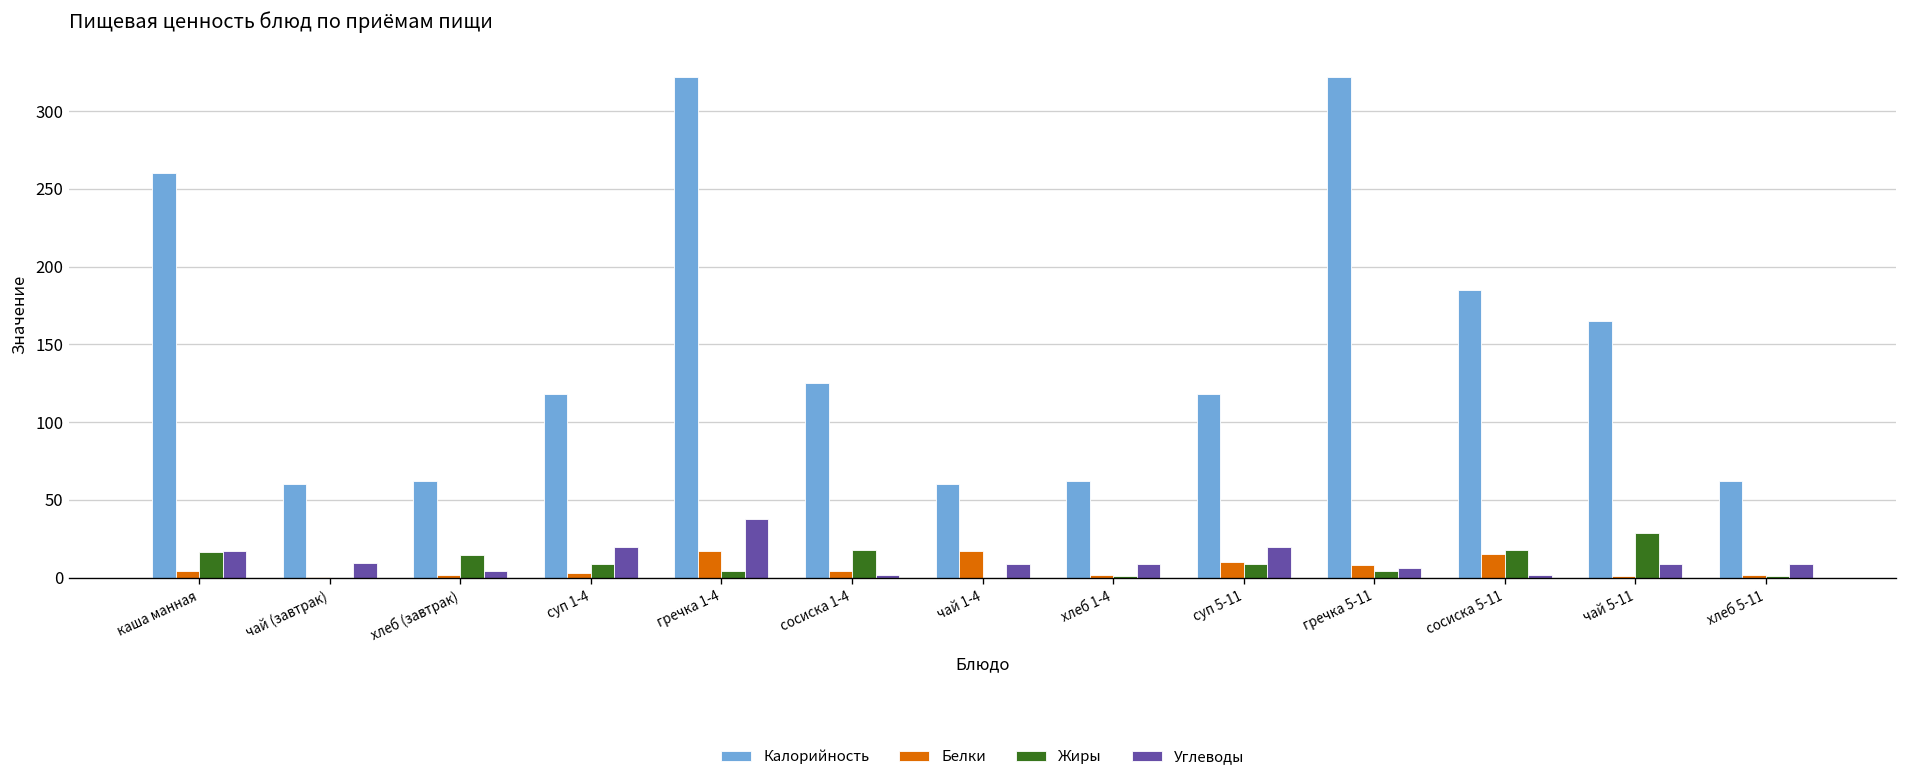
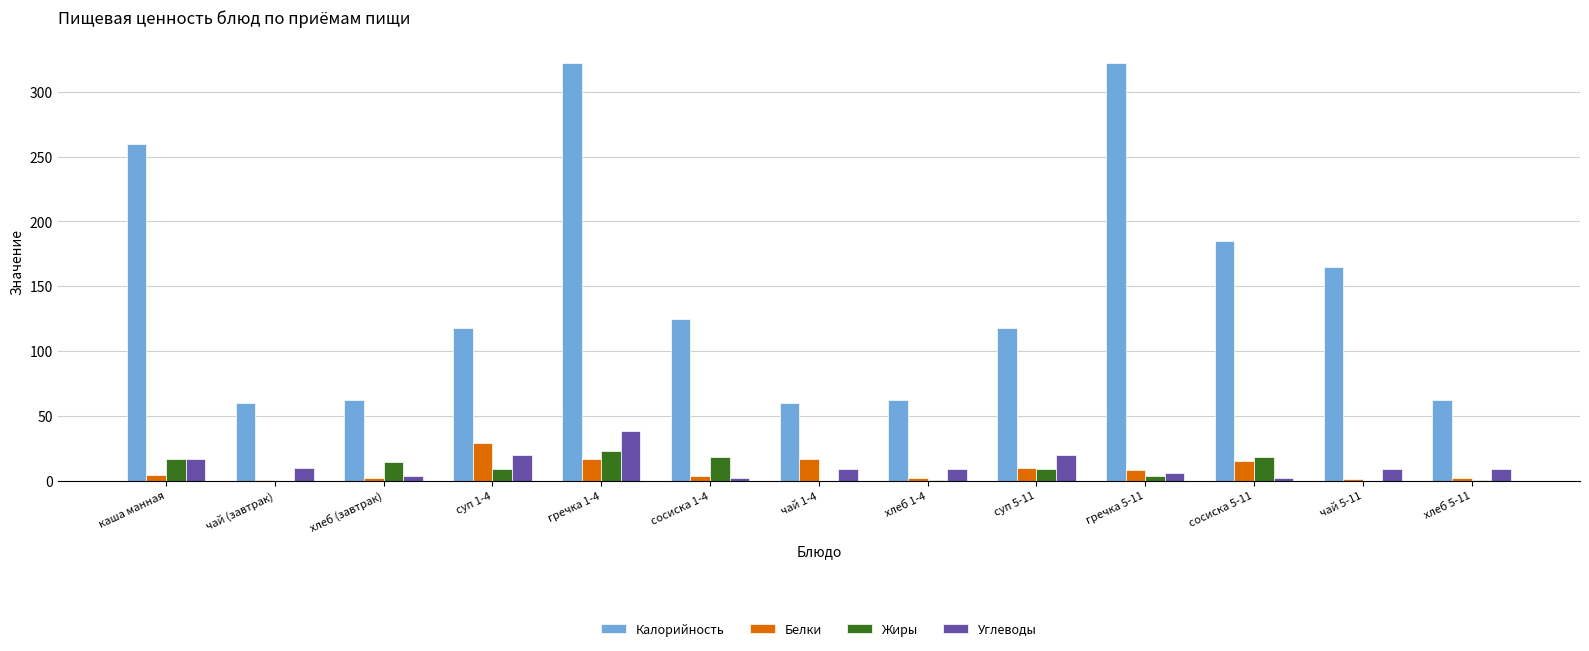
Белки, суп 1-4: 3 -> 29
Жиры, гречка 1-4: 4 -> 23
Жиры, чай 5-11: 29 -> 0
